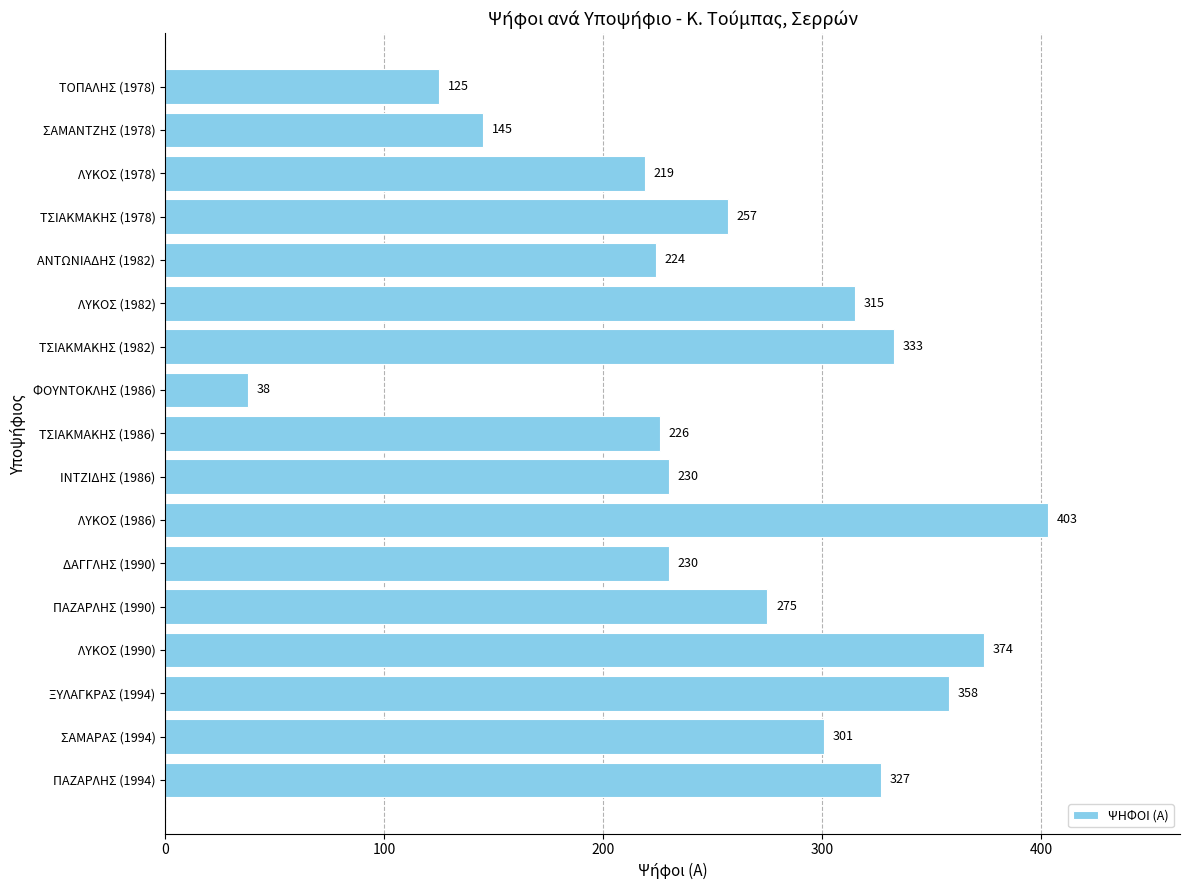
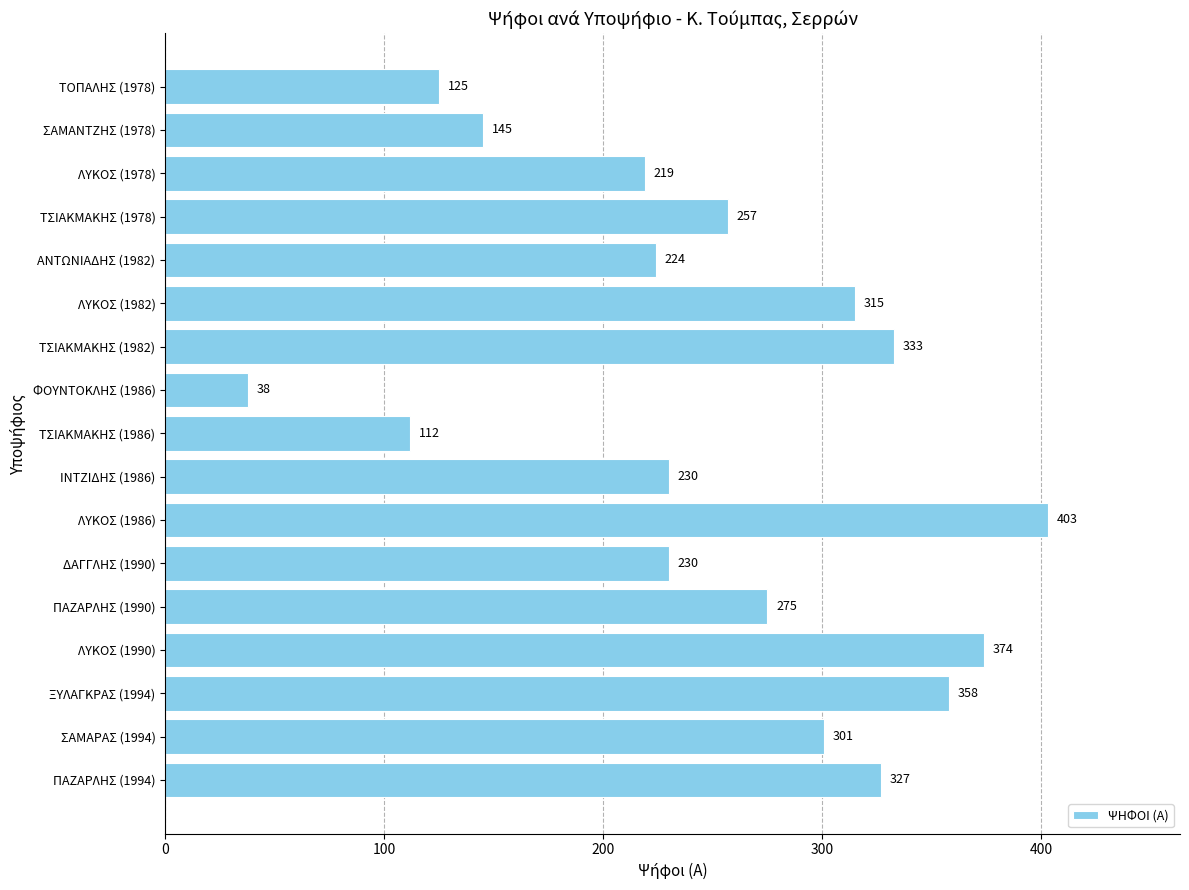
ΤΣΙΑΚΜΑΚΗΣ (1986): 226 -> 112
